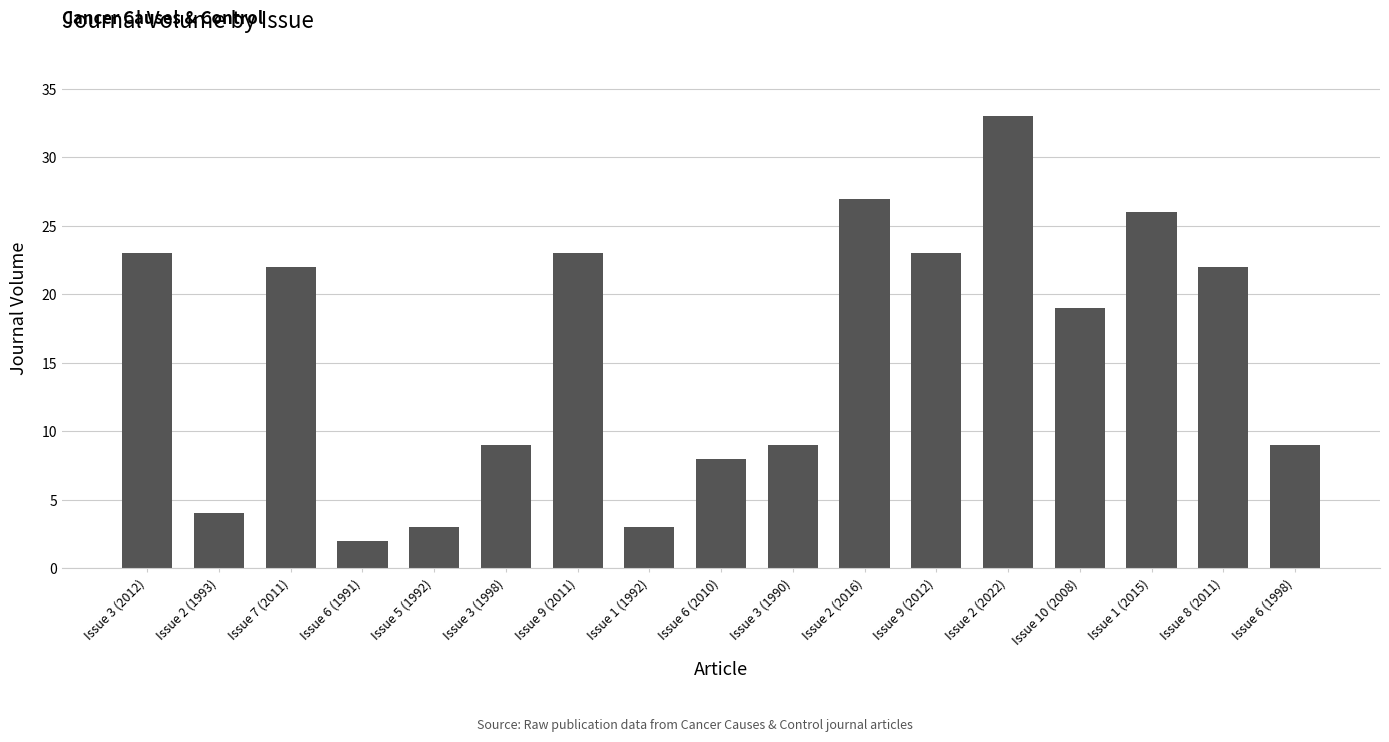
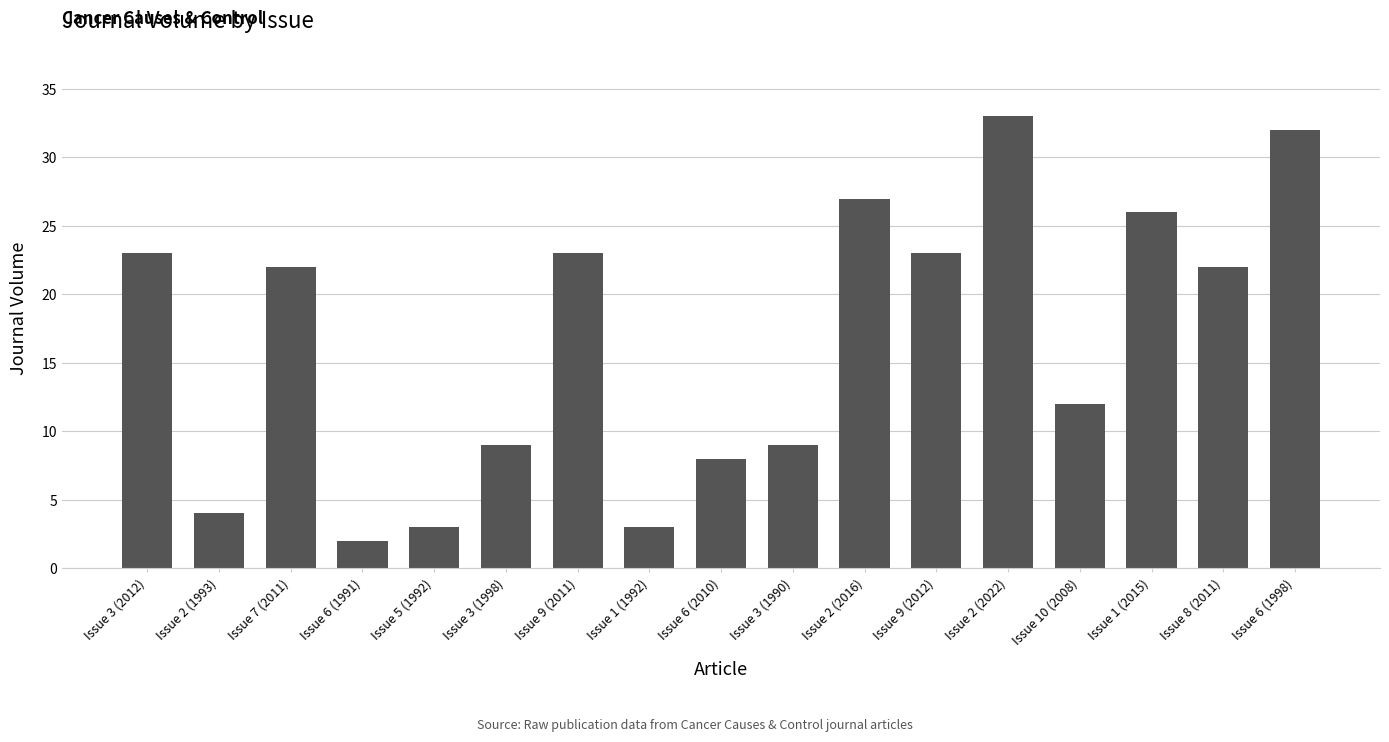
Issue 10 (2008): 19 -> 12
Issue 6 (1998): 9 -> 32
